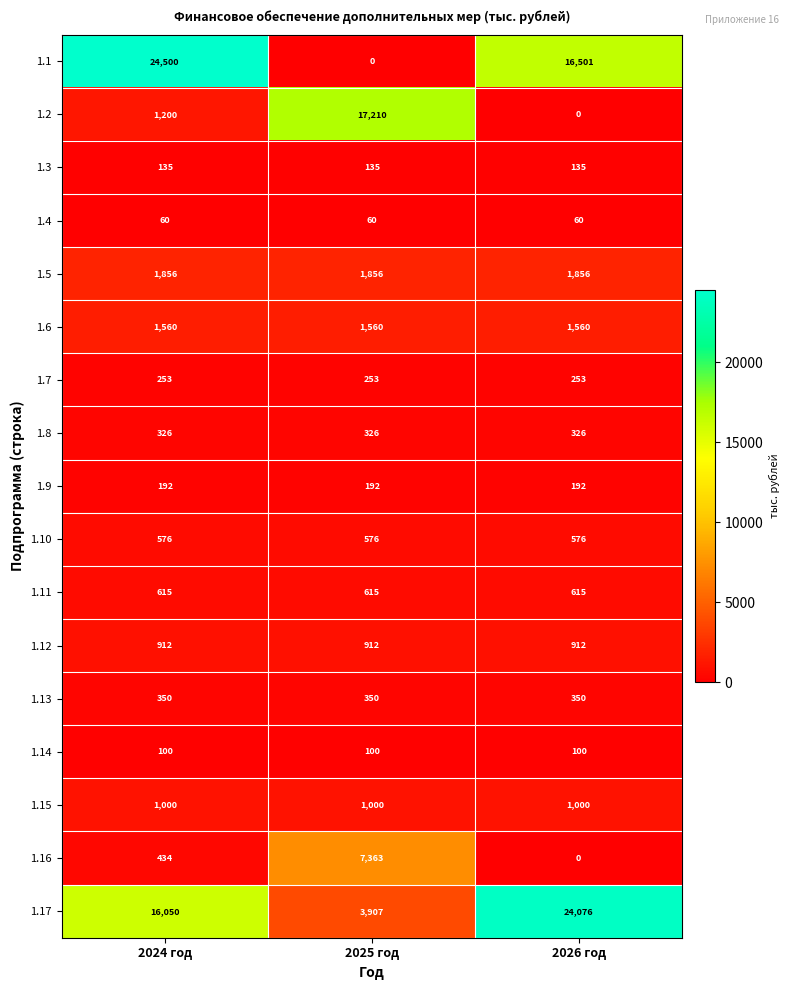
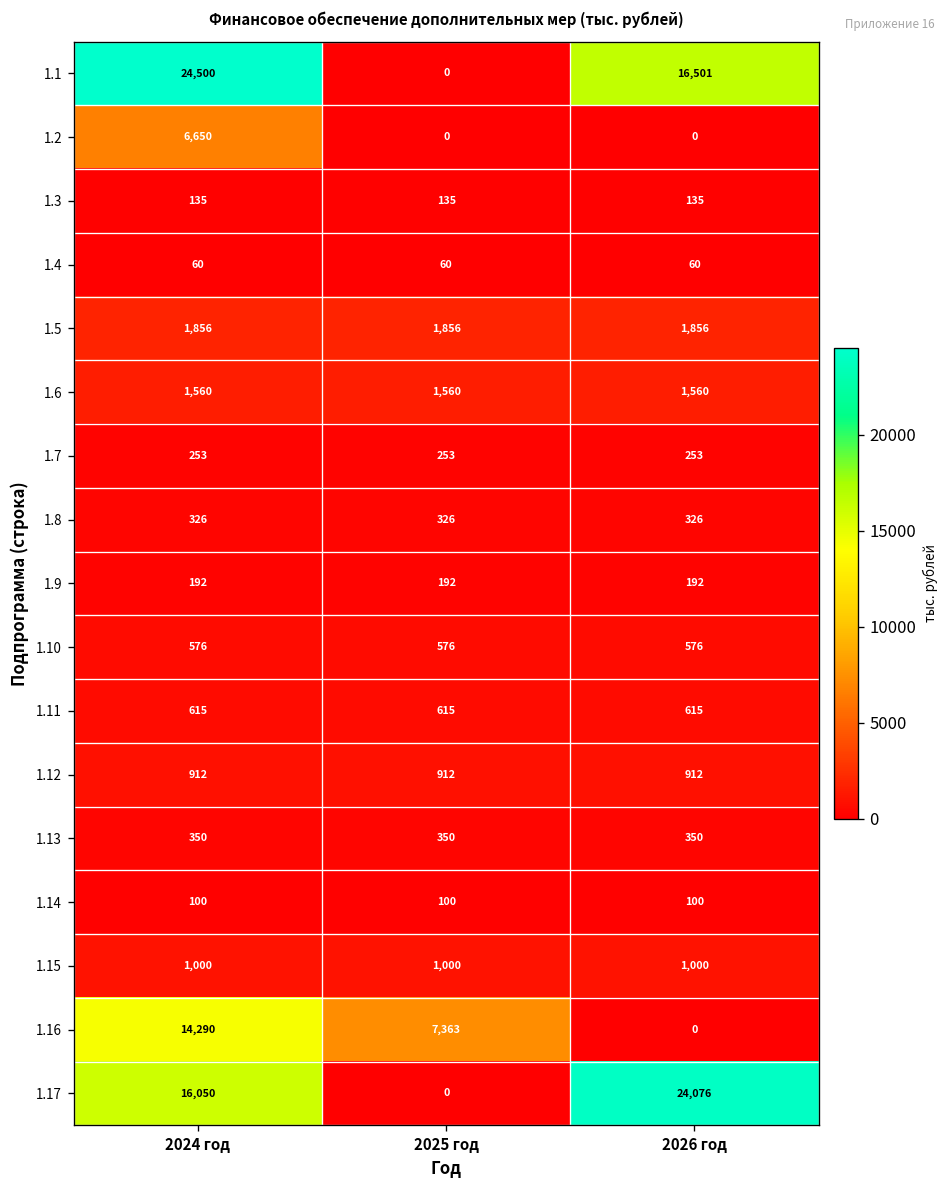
1.2, 2024 год: 1,200 -> 6,650
1.2, 2025 год: 17,210 -> 0
1.16, 2024 год: 434 -> 14,290
1.17, 2025 год: 3,907 -> 0
